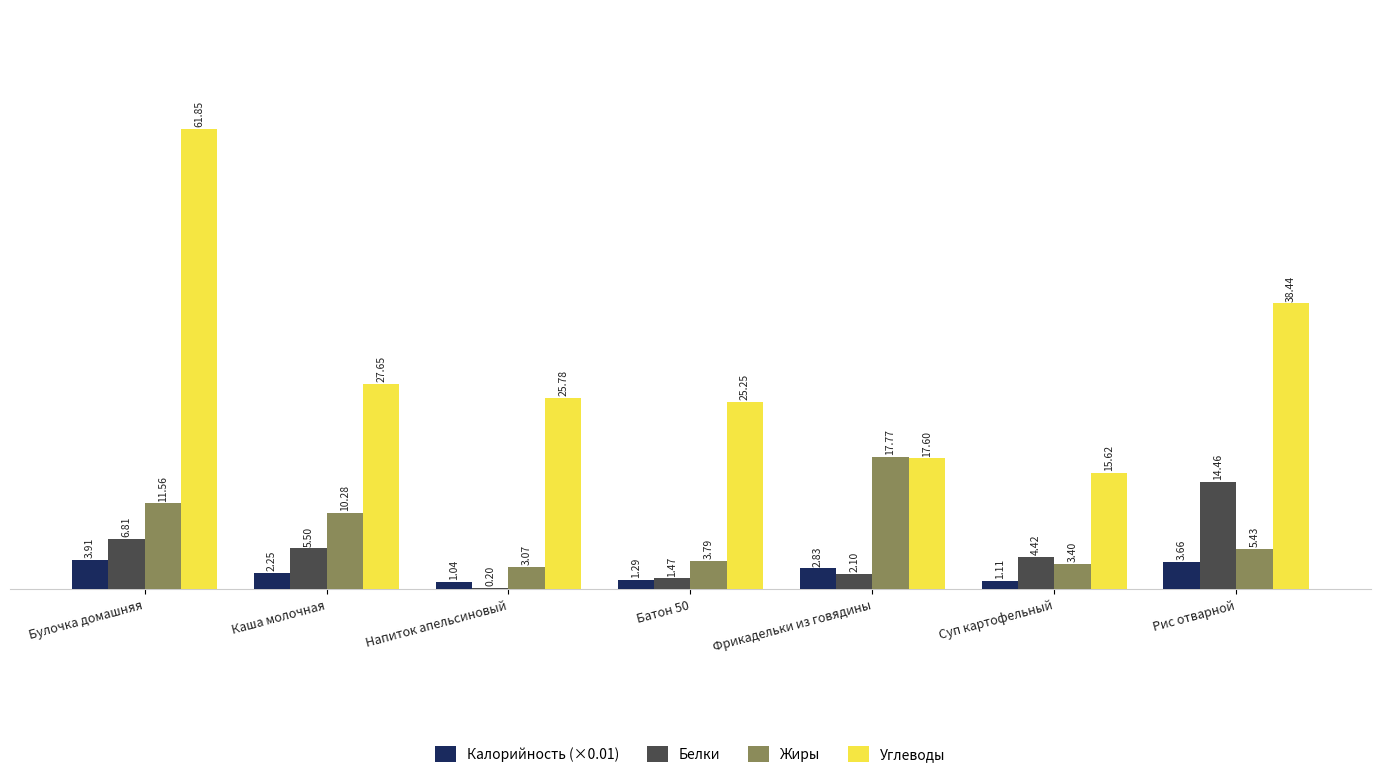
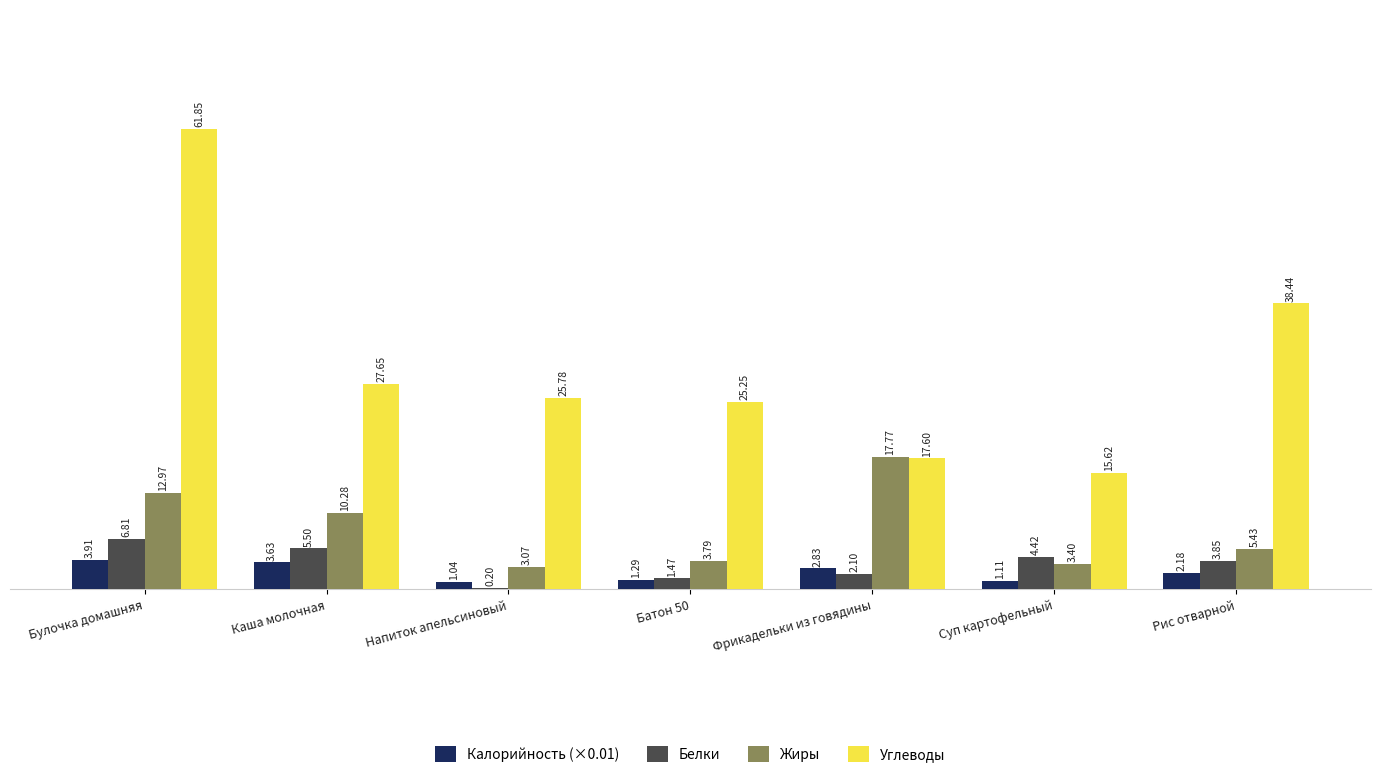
Жиры, Булочка домашняя: 11.56 -> 12.97
Калорийность (×0.01), Каша молочная: 2.25 -> 3.63
Калорийность (×0.01), Рис отварной: 3.66 -> 2.18
Белки, Рис отварной: 14.46 -> 3.85
